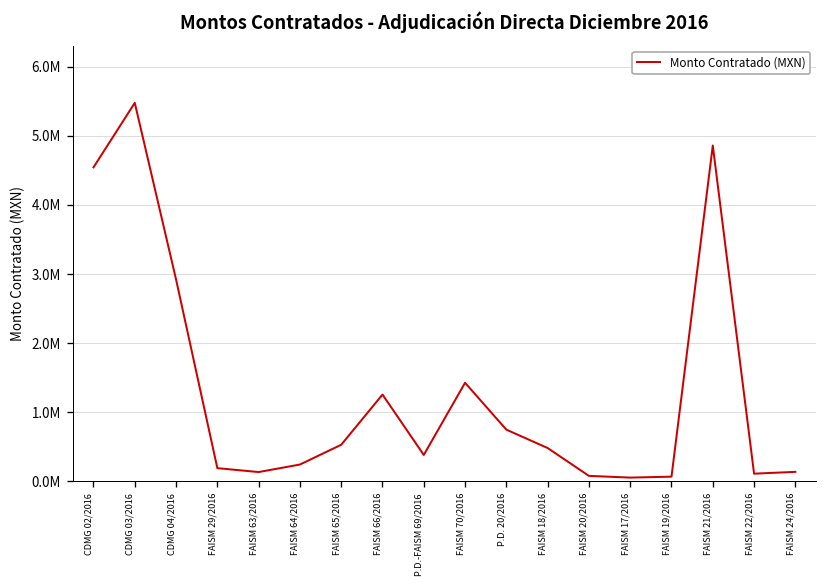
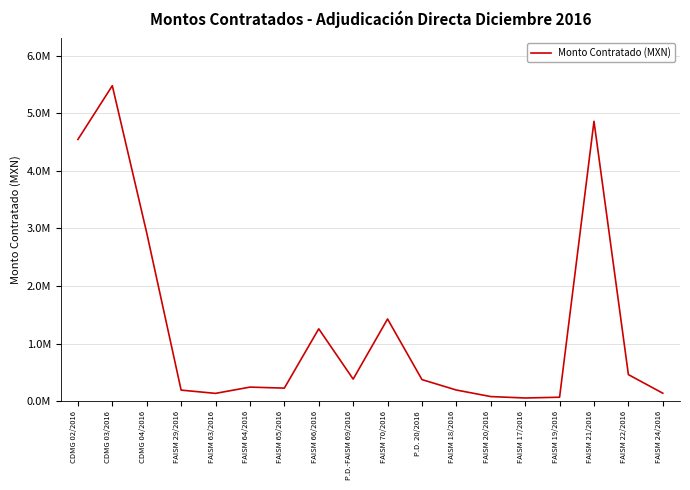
FAISM 65/2016: 500000 -> 200000
P.D. 20/2016: 700000 -> 400000
FAISM 18/2016: 500000 -> 200000
FAISM 22/2016: 100000 -> 500000
